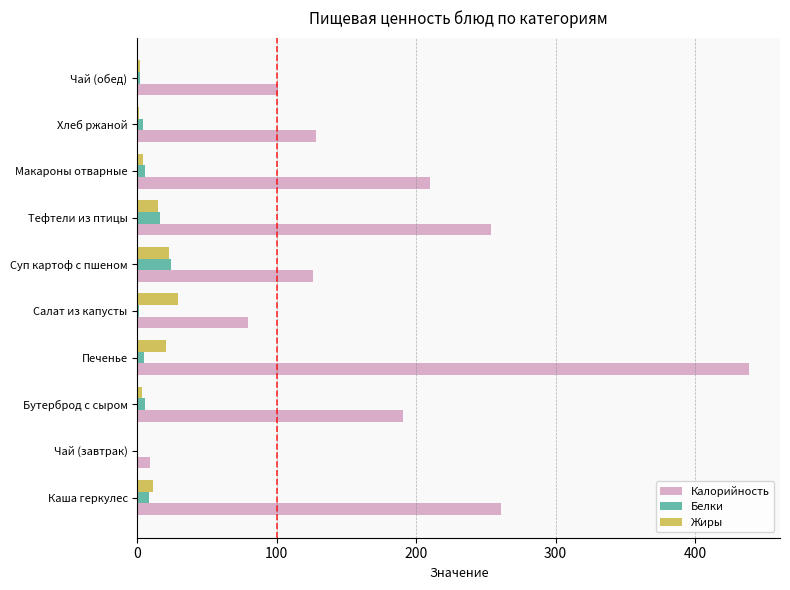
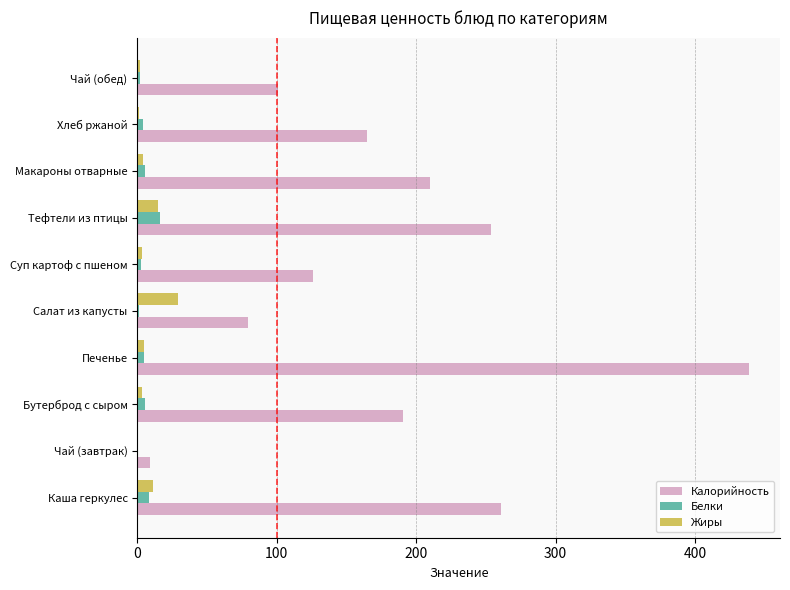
Калорийность, Хлеб ржаной: 128 -> 164
Жиры, Суп картоф с пшеном: 22 -> 3
Белки, Суп картоф с пшеном: 24 -> 3
Жиры, Печенье: 21 -> 5
